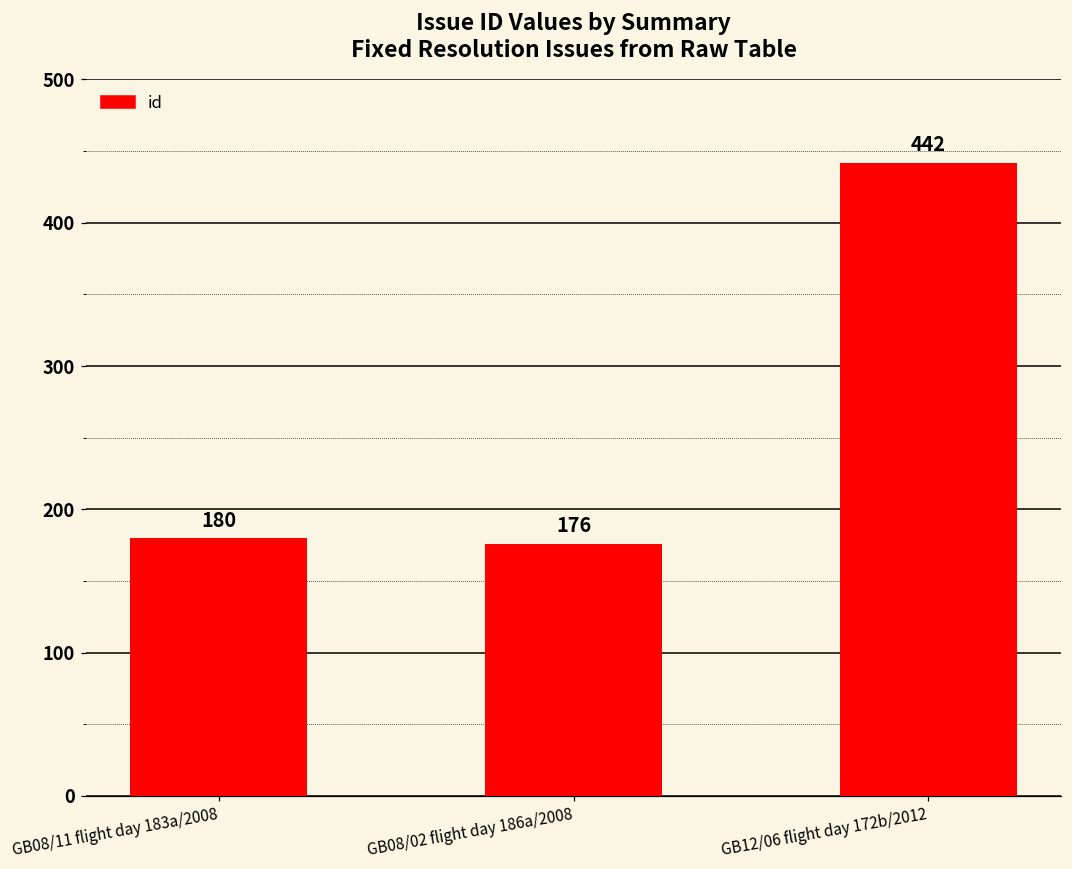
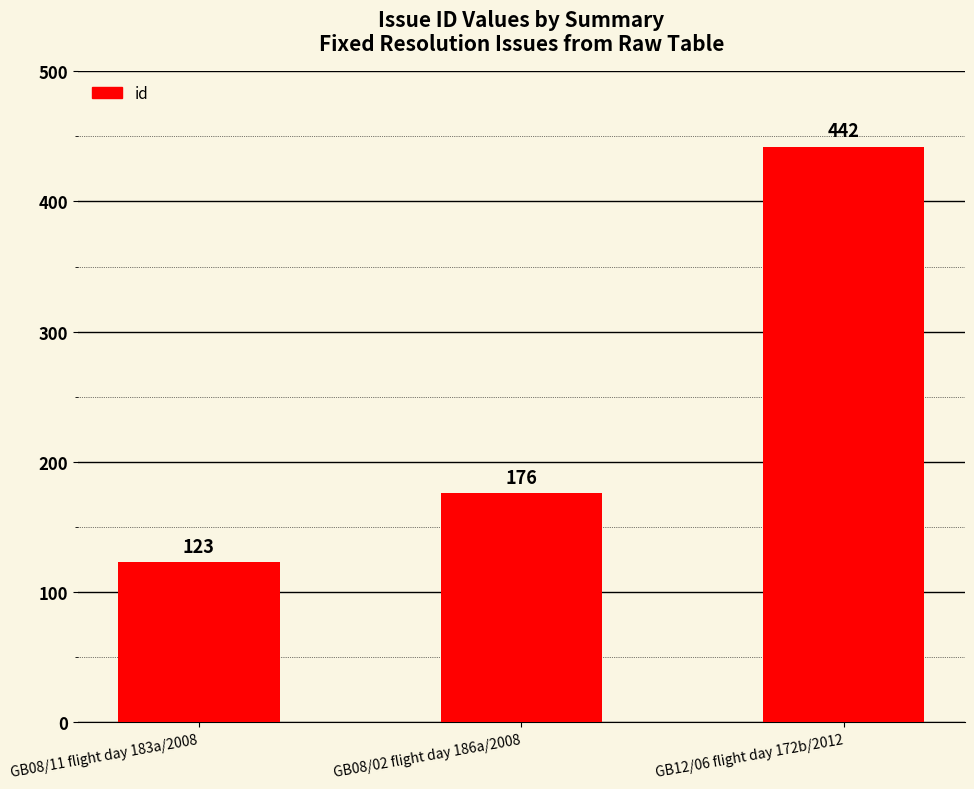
GB08/11 flight day 183a/2008: 180 -> 123
